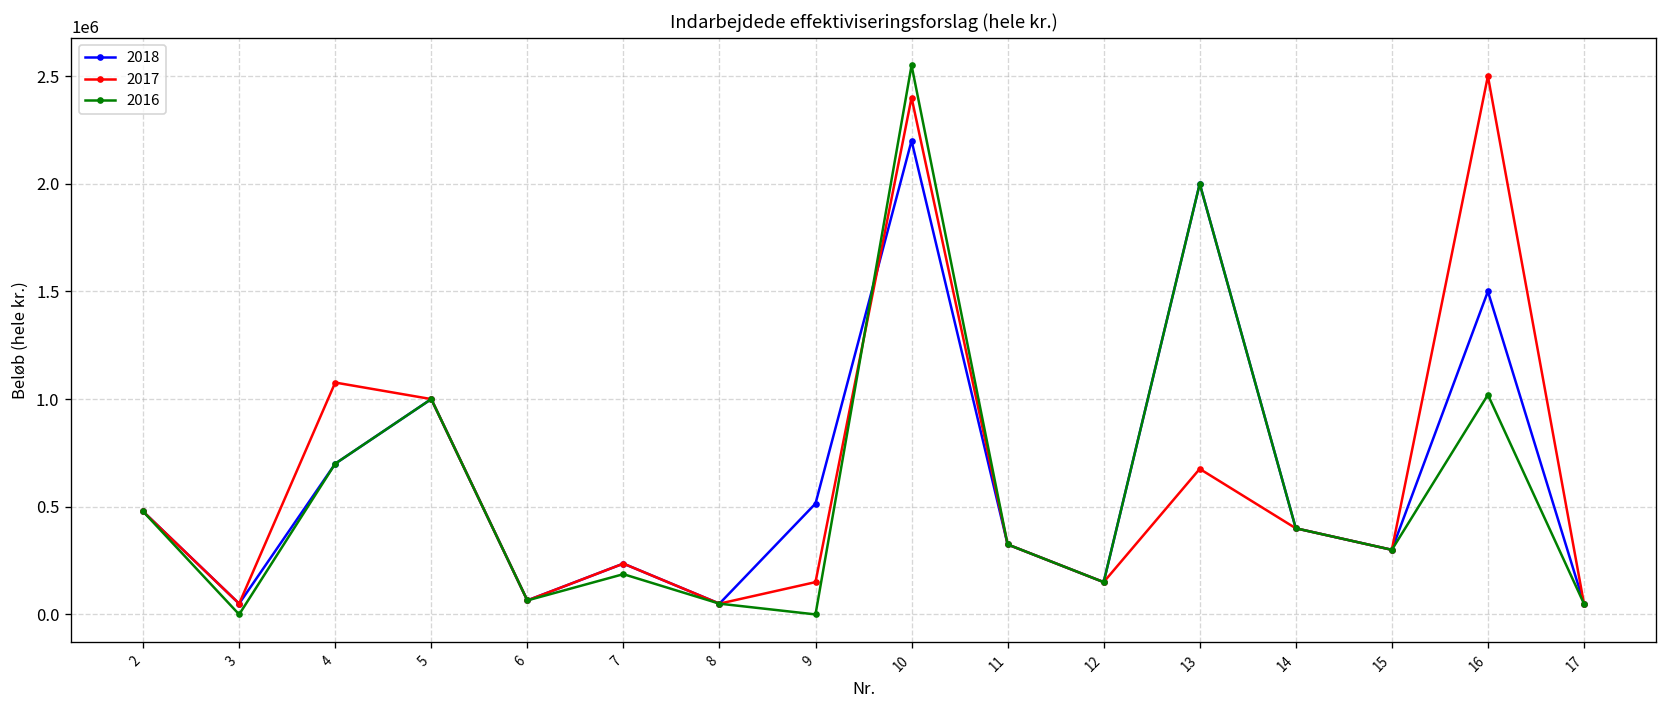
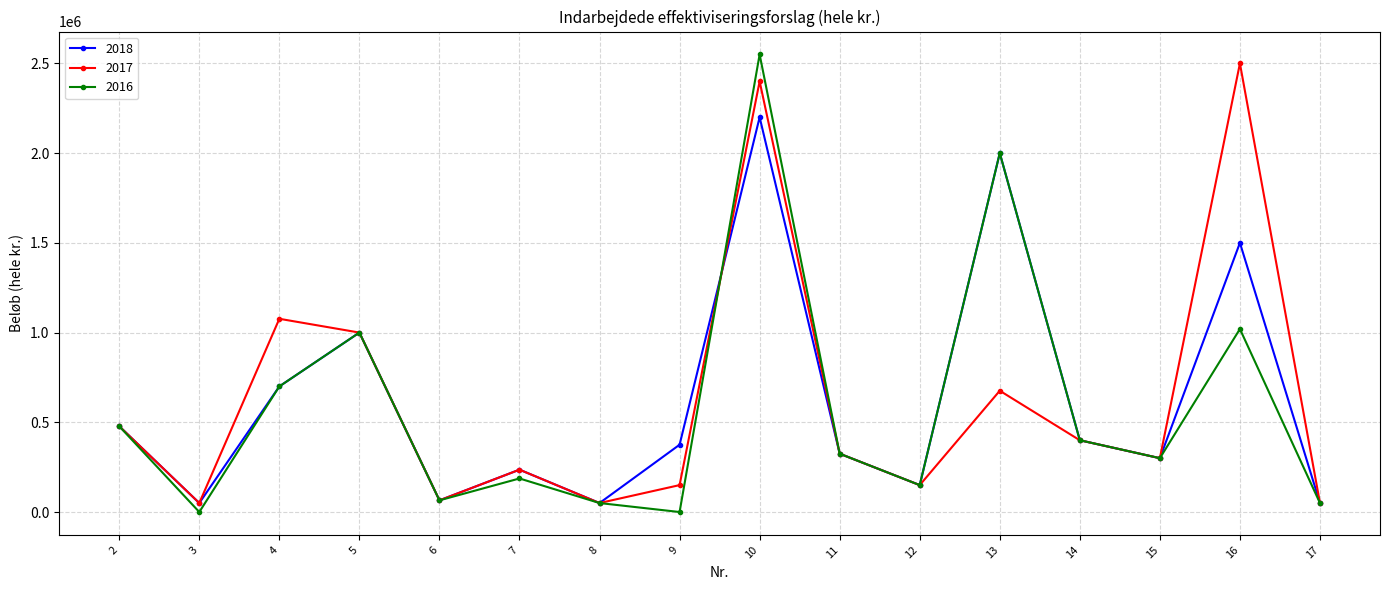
2018, 9: 510000 -> 380000
